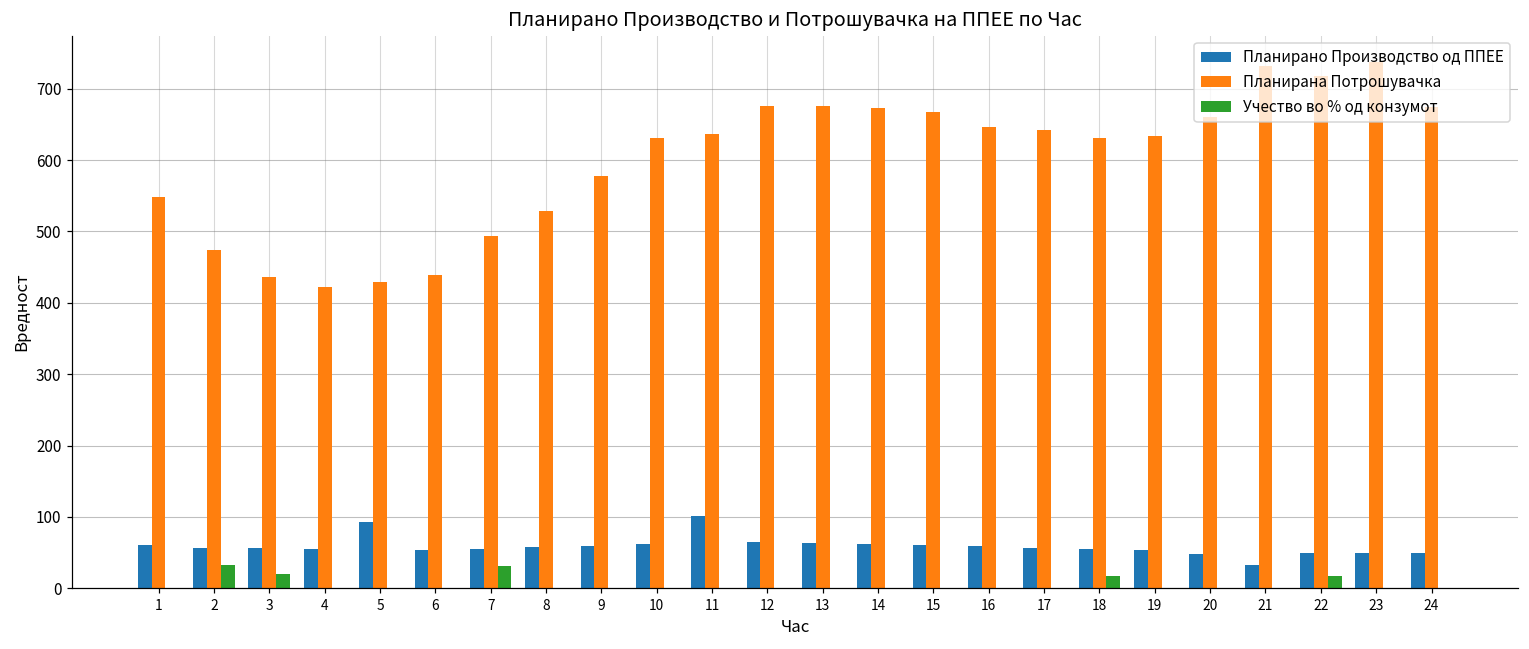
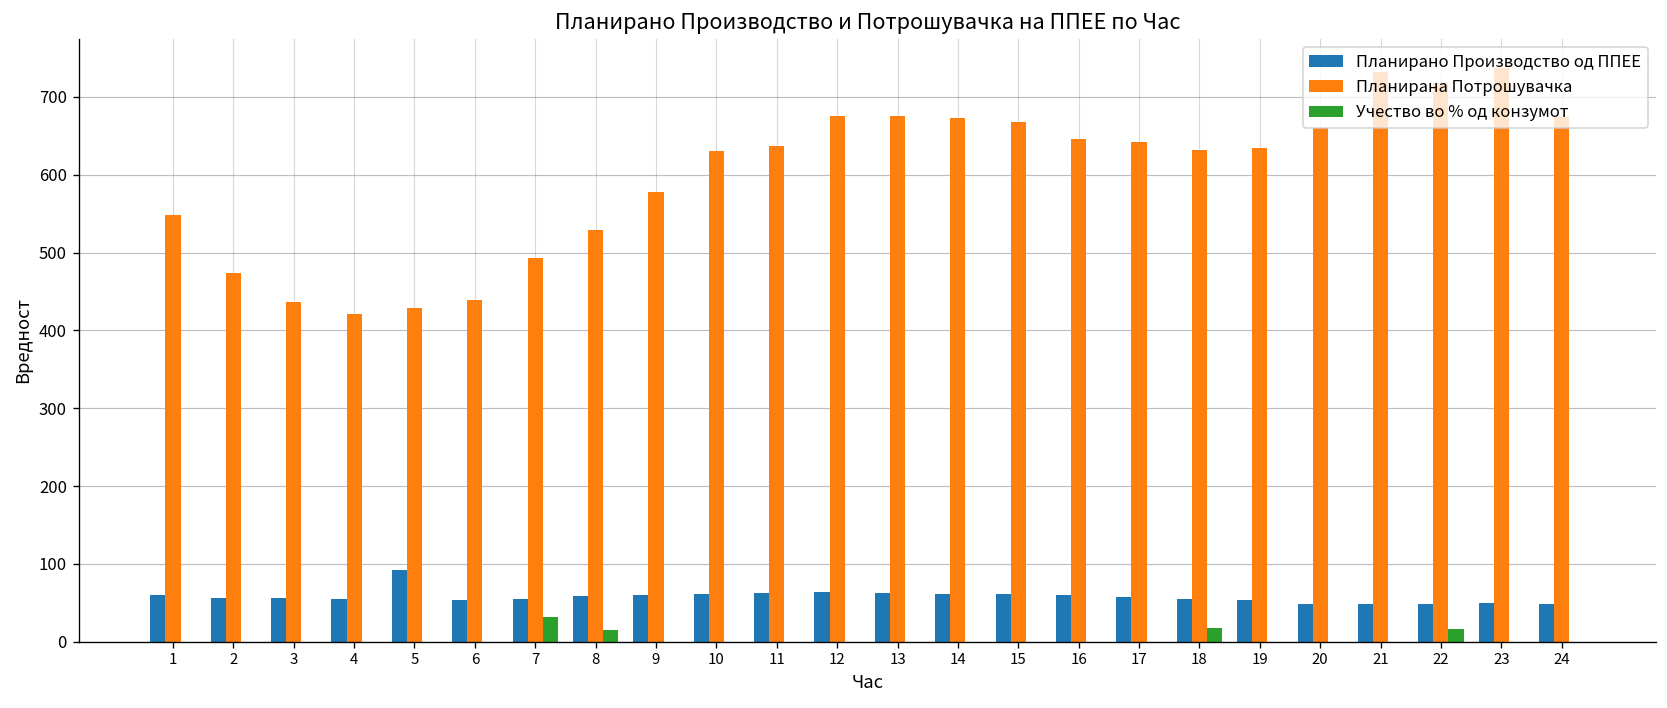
Учество во % од конзумот, 2: 30 -> 0
Учество во % од конзумот, 3: 20 -> 0
Учество во % од конзумот, 8: 0 -> 20
Планирано Производство од ППЕЕ, 11: 100 -> 60
Планирано Производство од ППЕЕ, 21: 30 -> 50
